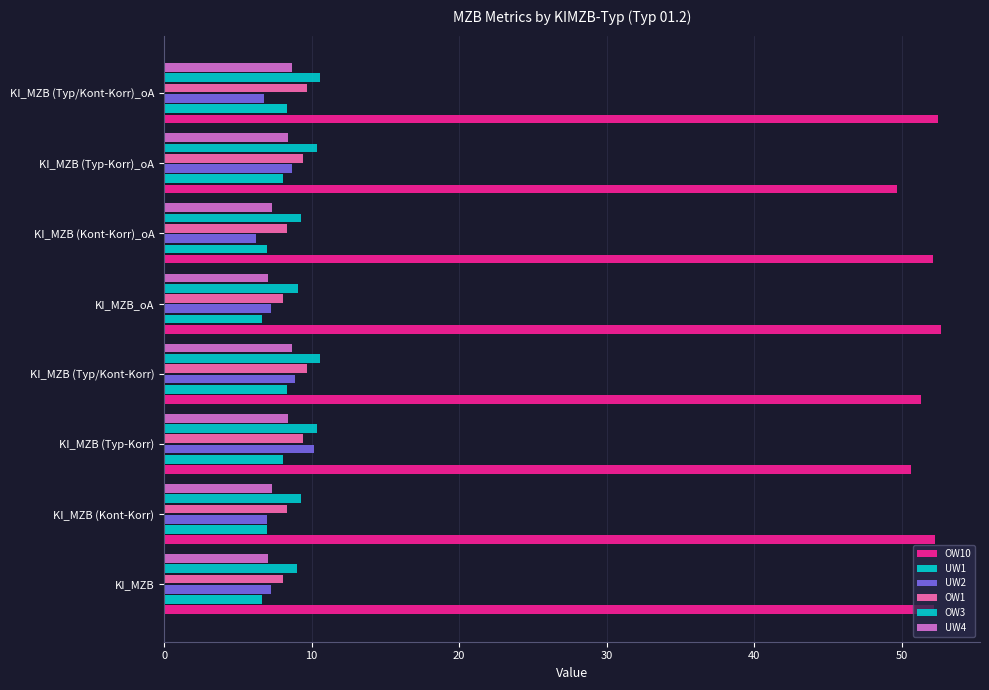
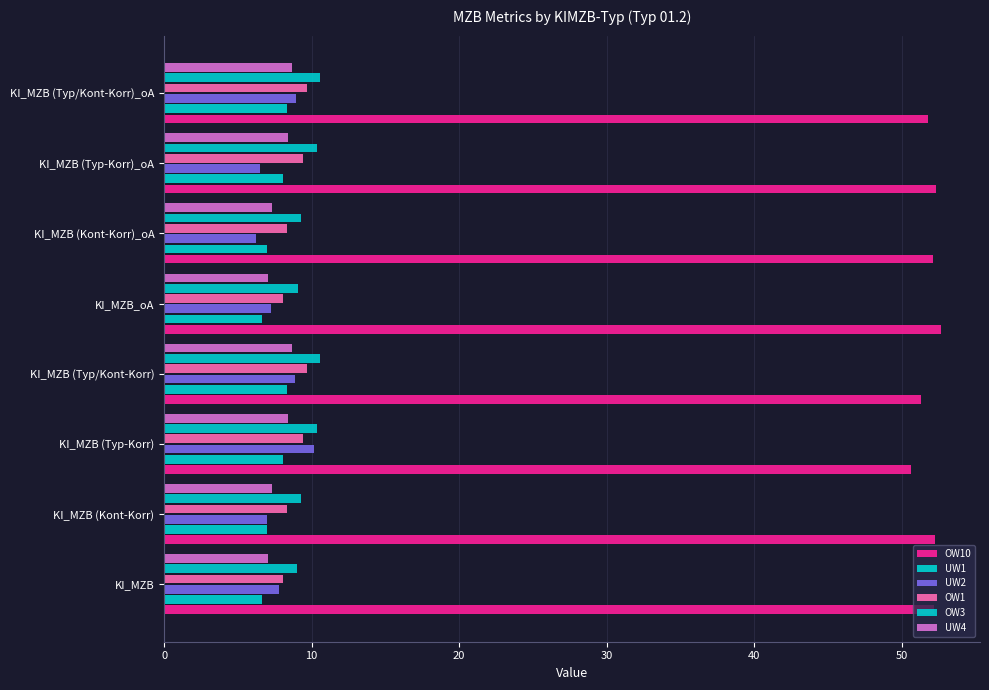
UW2, KI_MZB (Typ/Kont-Korr)_oA: 6.7 -> 8.9
OW10, KI_MZB (Typ/Kont-Korr)_oA: 52.5 -> 51.8
UW2, KI_MZB (Typ-Korr)_oA: 8.6 -> 6.5
OW10, KI_MZB (Typ-Korr)_oA: 49.7 -> 52.3
UW2, KI_MZB: 7.3 -> 7.8
